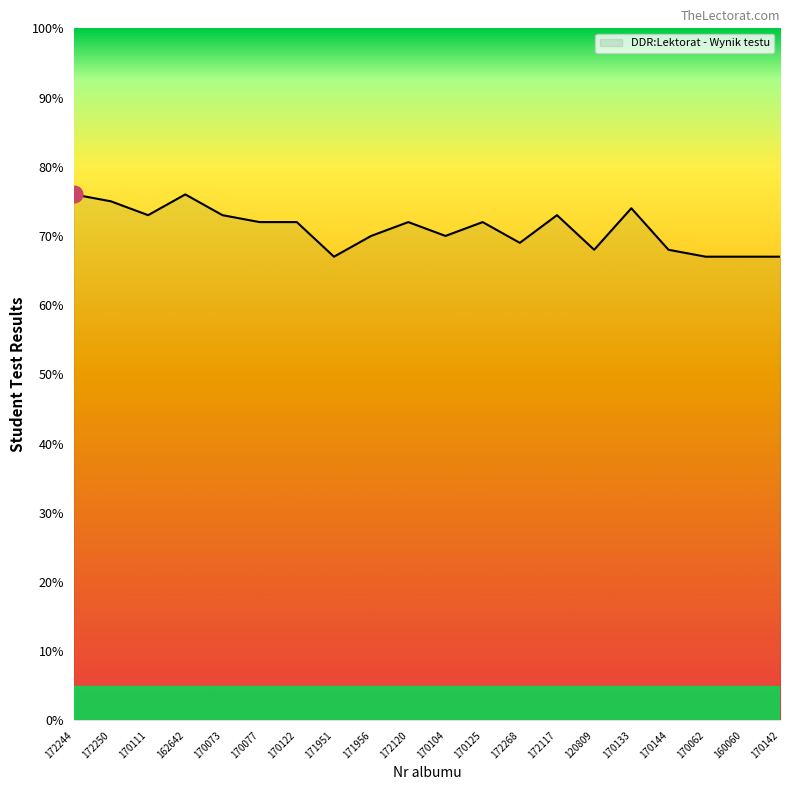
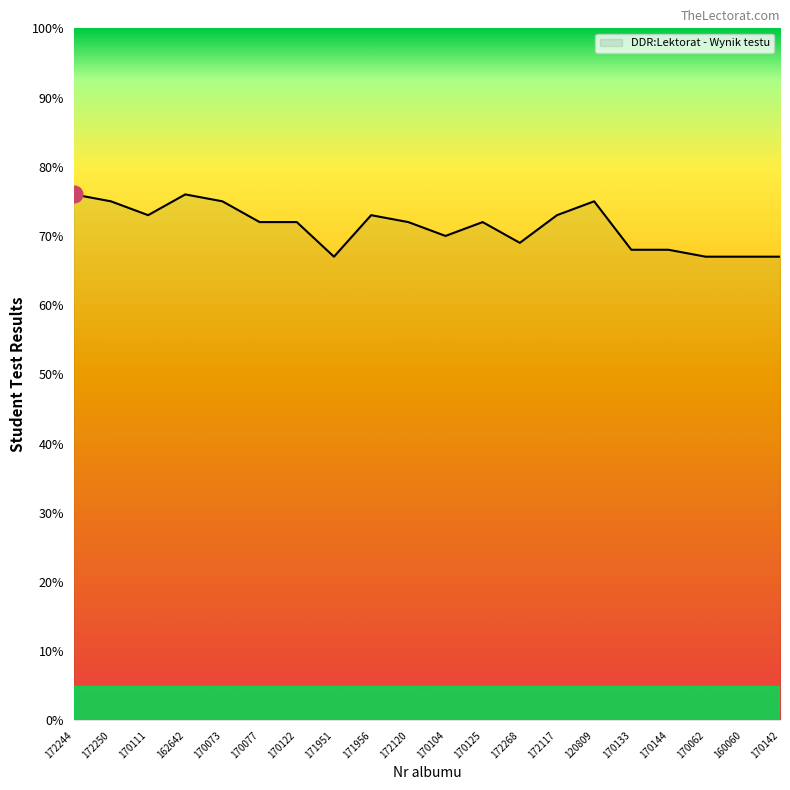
DDR:Lektorat - Wynik testu, 170073: 73% -> 75%
DDR:Lektorat - Wynik testu, 171956: 70% -> 73%
DDR:Lektorat - Wynik testu, 120809: 68% -> 75%
DDR:Lektorat - Wynik testu, 170133: 74% -> 68%
